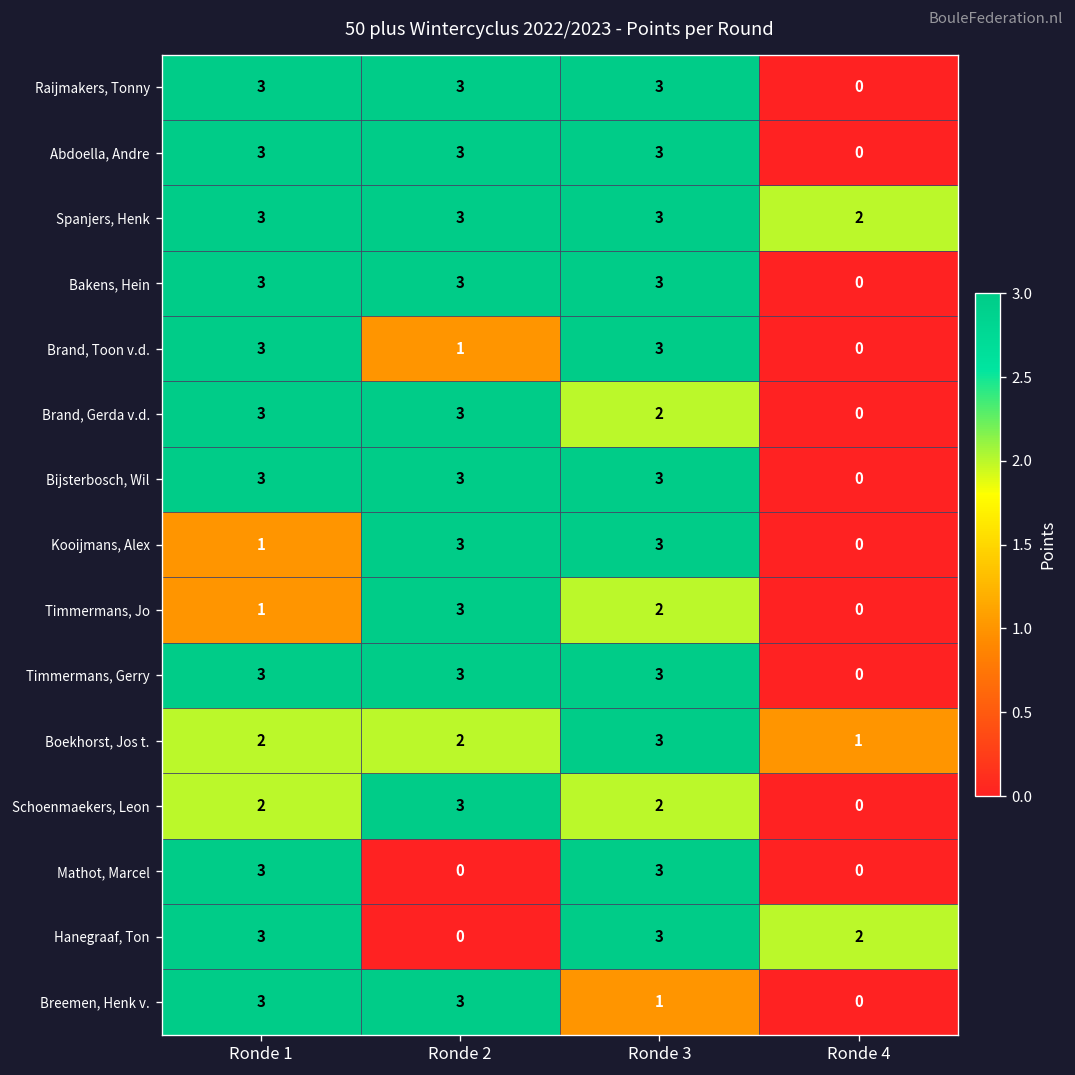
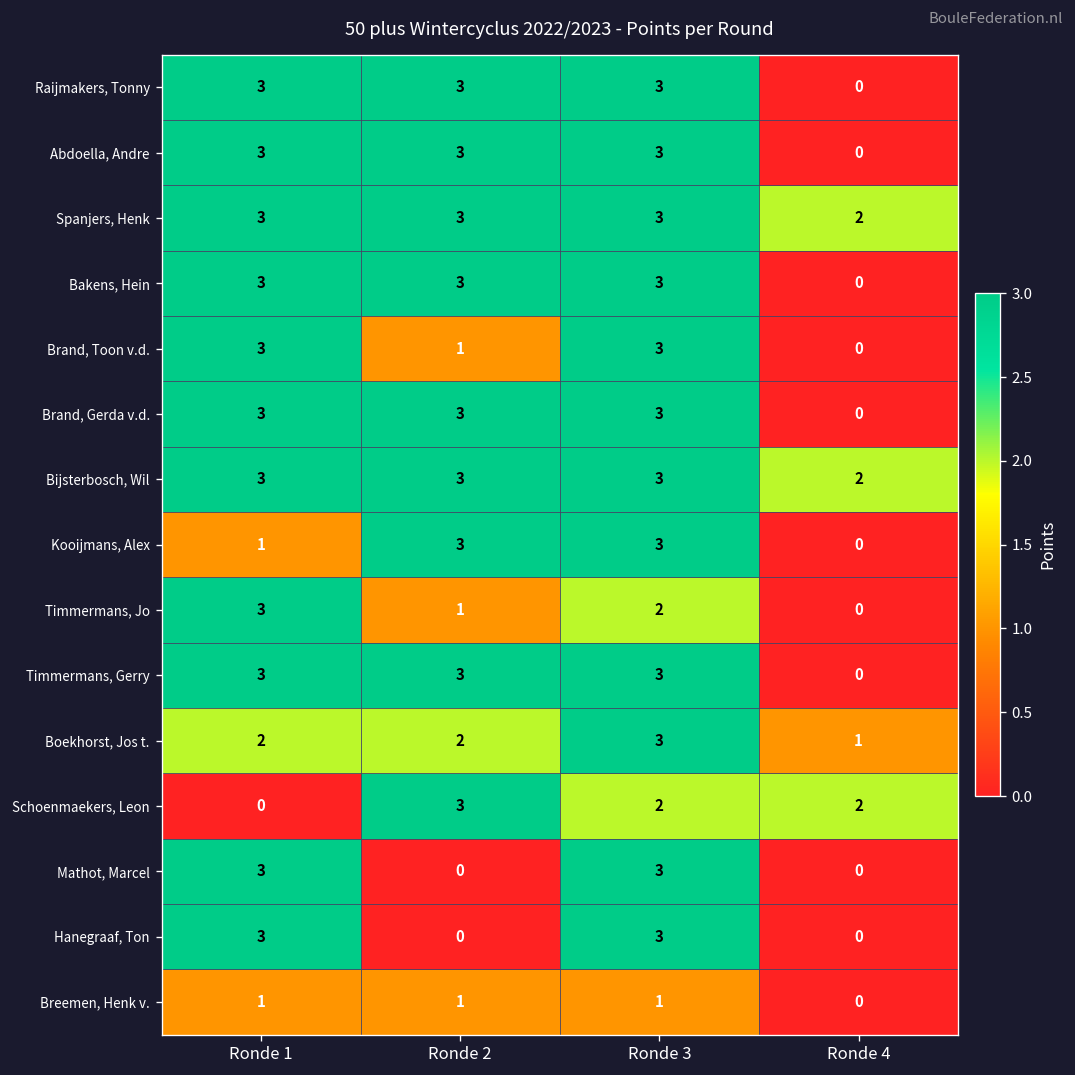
Brand, Gerda v.d., Ronde 3: 2 -> 3
Bijsterbosch, Wil, Ronde 4: 0 -> 2
Timmermans, Jo, Ronde 1: 1 -> 3
Timmermans, Jo, Ronde 2: 3 -> 1
Schoenmaekers, Leon, Ronde 1: 2 -> 0
Schoenmaekers, Leon, Ronde 4: 0 -> 2
Hanegraaf, Ton, Ronde 4: 2 -> 0
Breemen, Henk v., Ronde 1: 3 -> 1
Breemen, Henk v., Ronde 2: 3 -> 1
